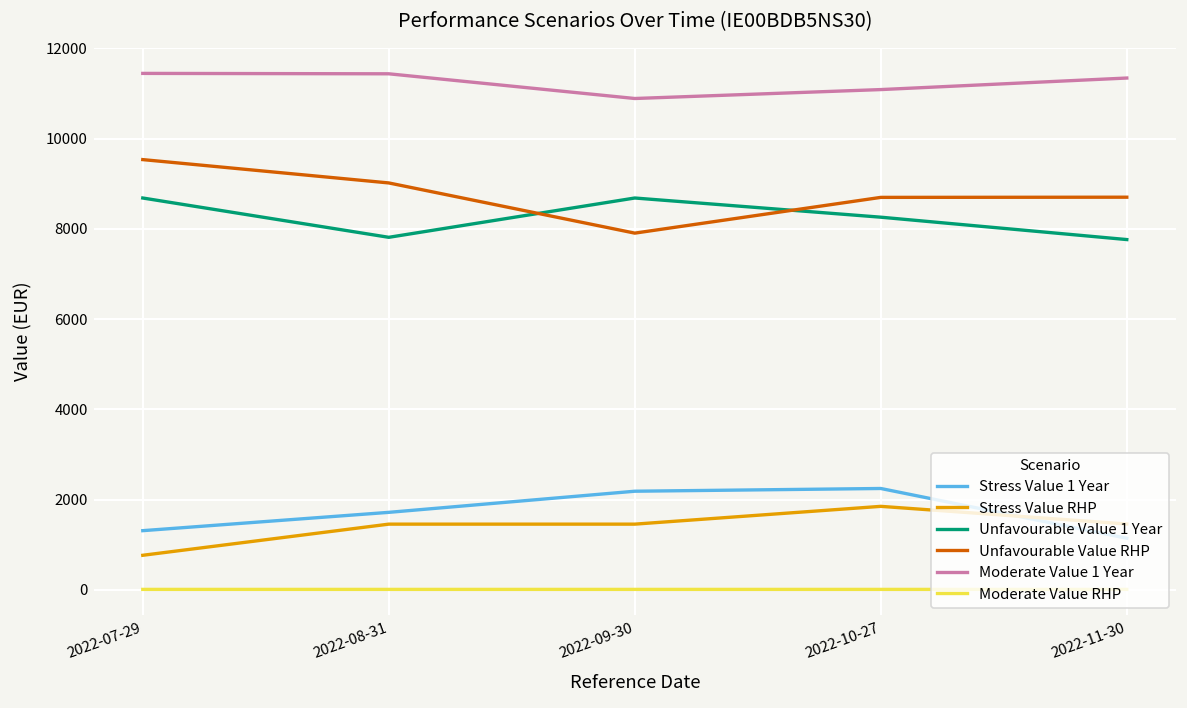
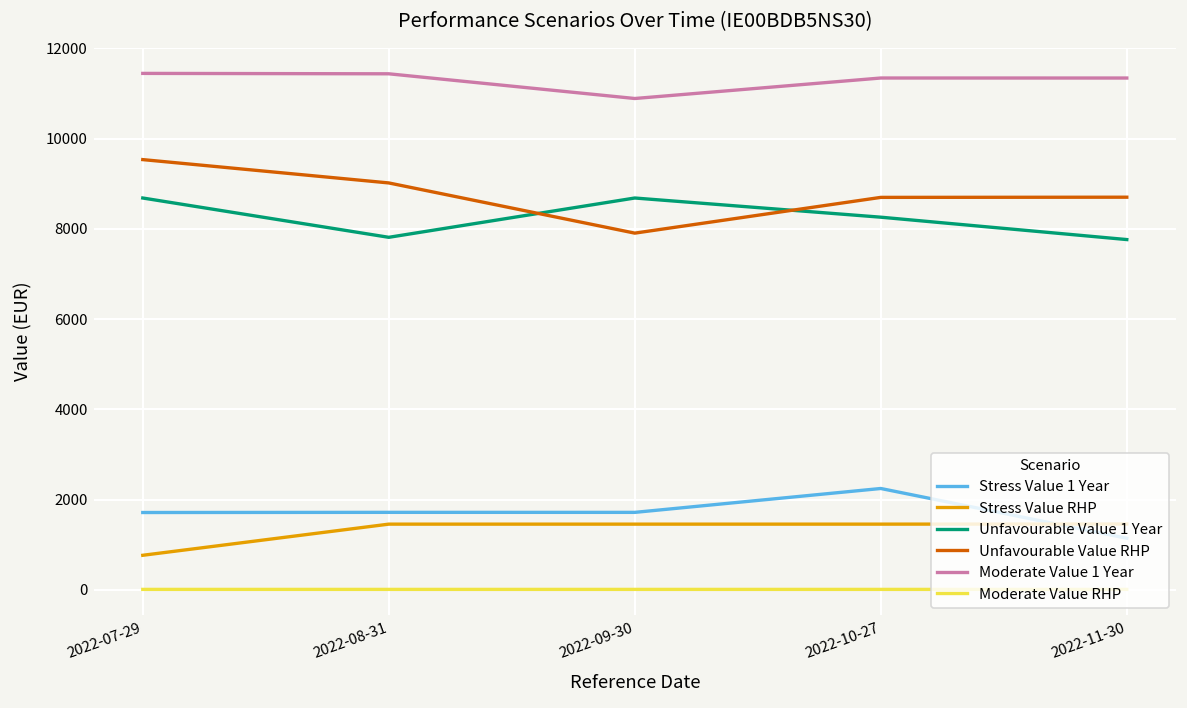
Stress Value 1 Year, 2022-07-29: 1300 -> 1700
Stress Value 1 Year, 2022-09-30: 2200 -> 1700
Stress Value RHP, 2022-10-27: 1900 -> 1500
Moderate Value 1 Year, 2022-10-27: 11100 -> 11300
